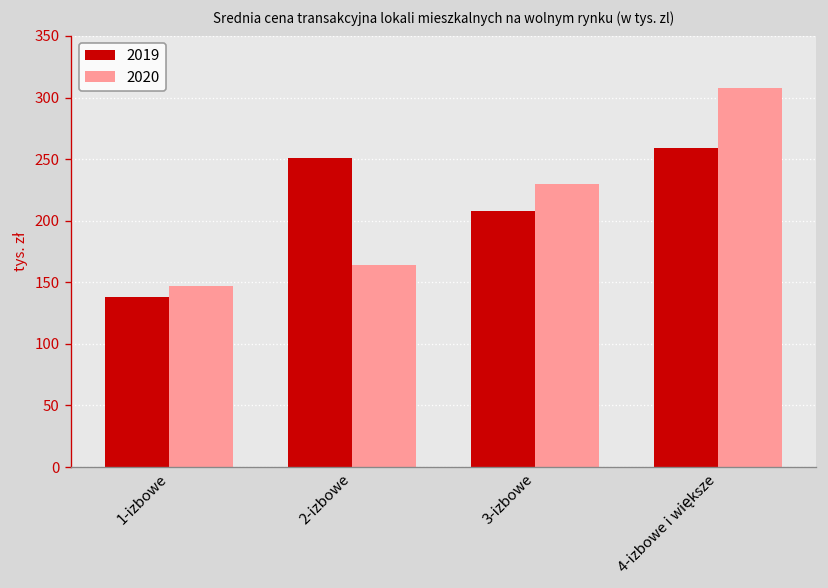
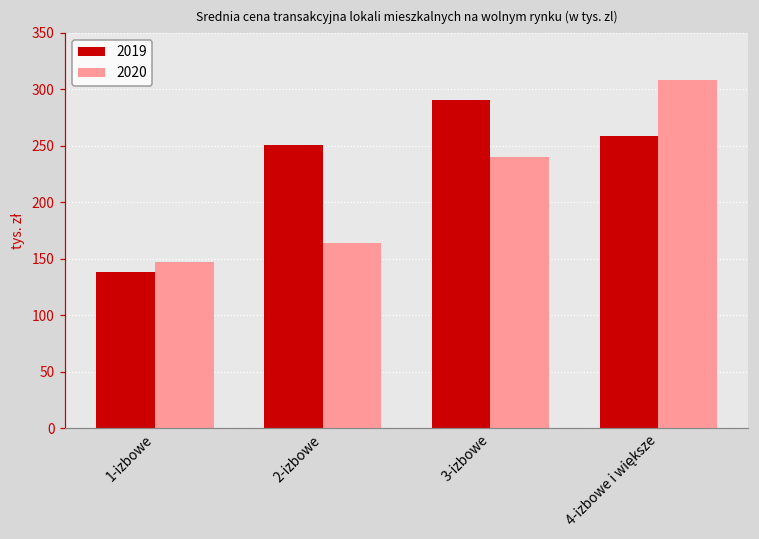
2019, 3-izbowe: 208 -> 291
2020, 3-izbowe: 230 -> 240
